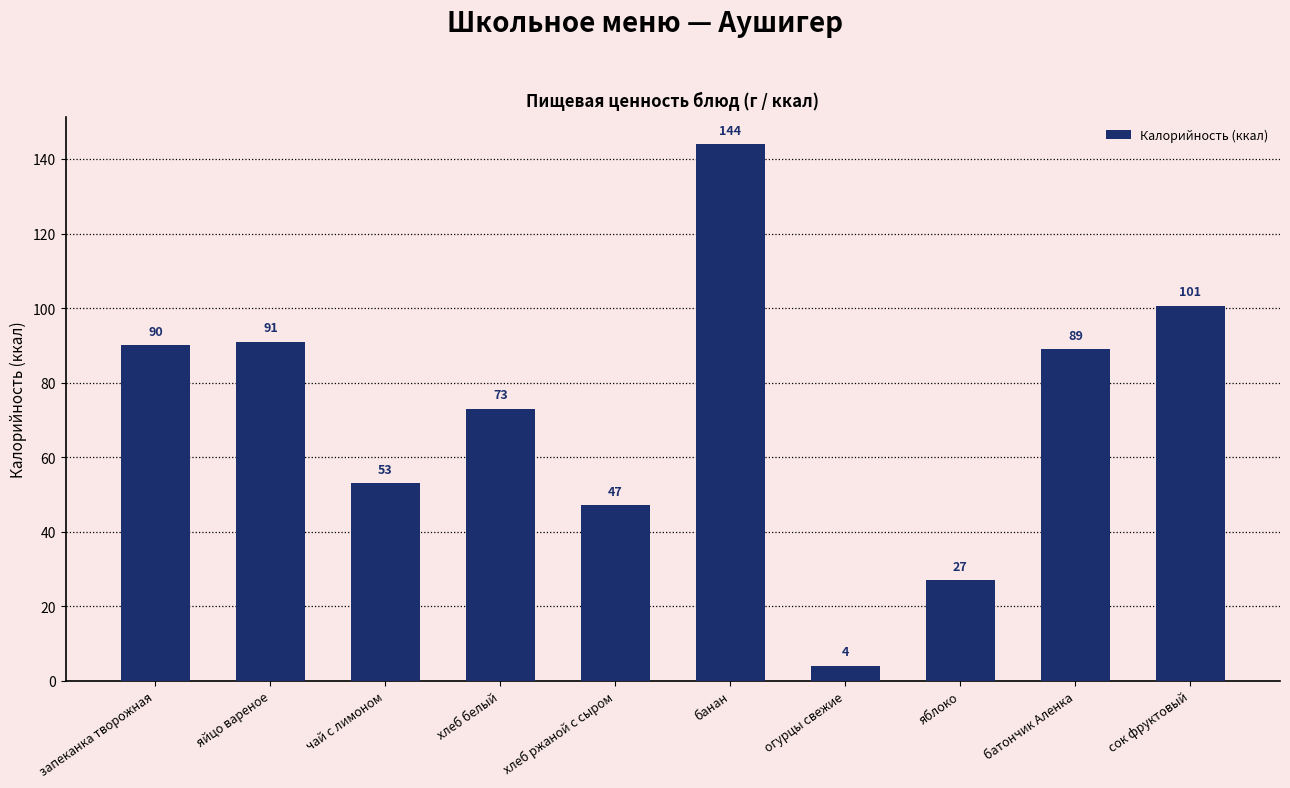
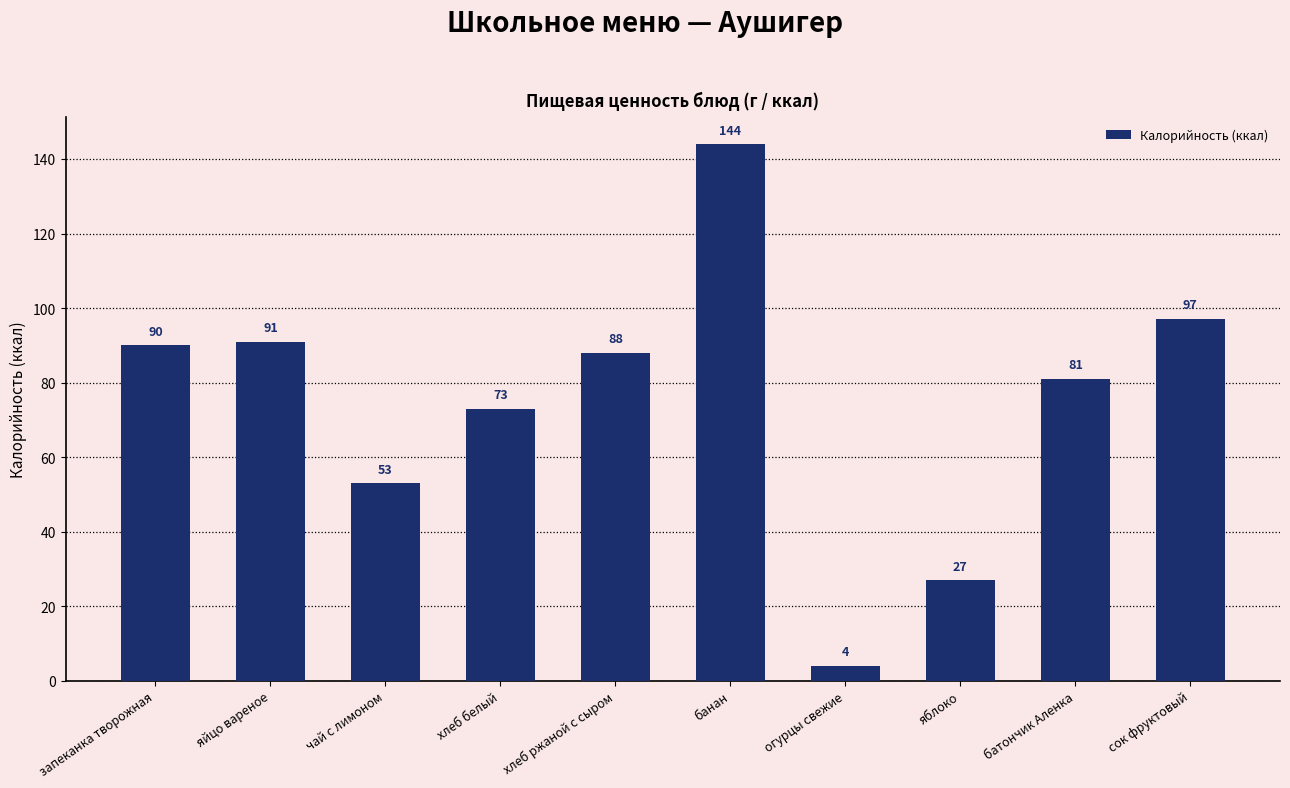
хлеб ржаной с сыром: 47 -> 88
батончик Аленка: 89 -> 81
сок фруктовый: 101 -> 97
